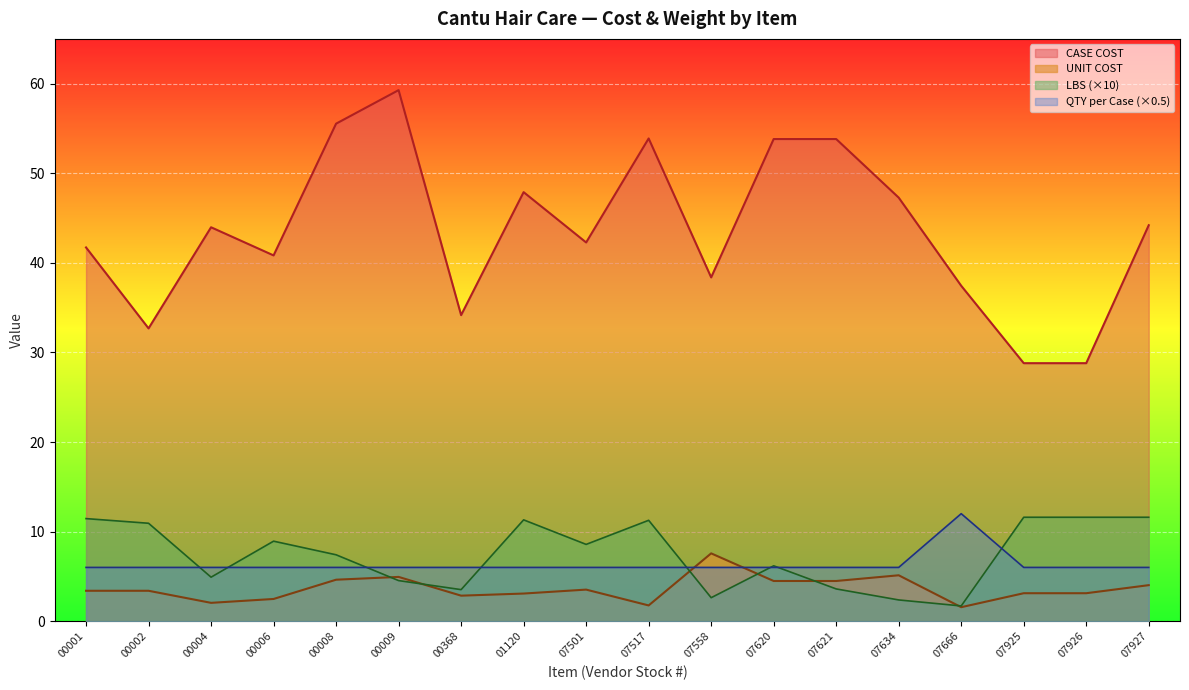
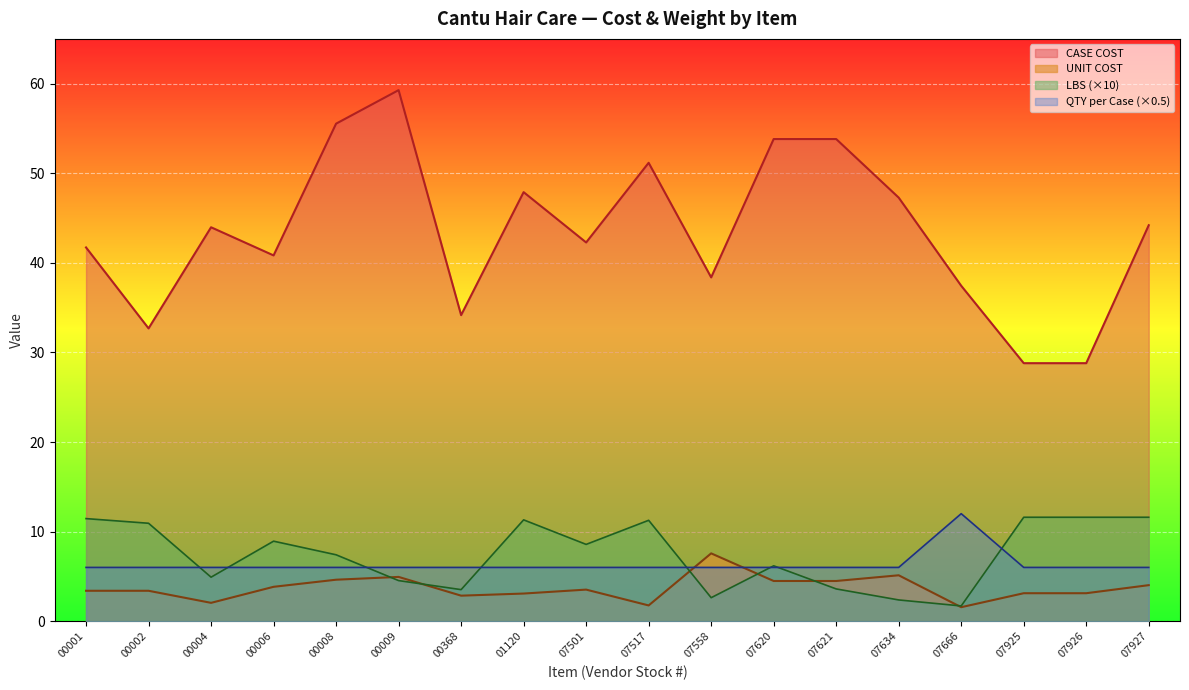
UNIT COST, 00006: 2 -> 4
CASE COST, 07517: 54 -> 51
